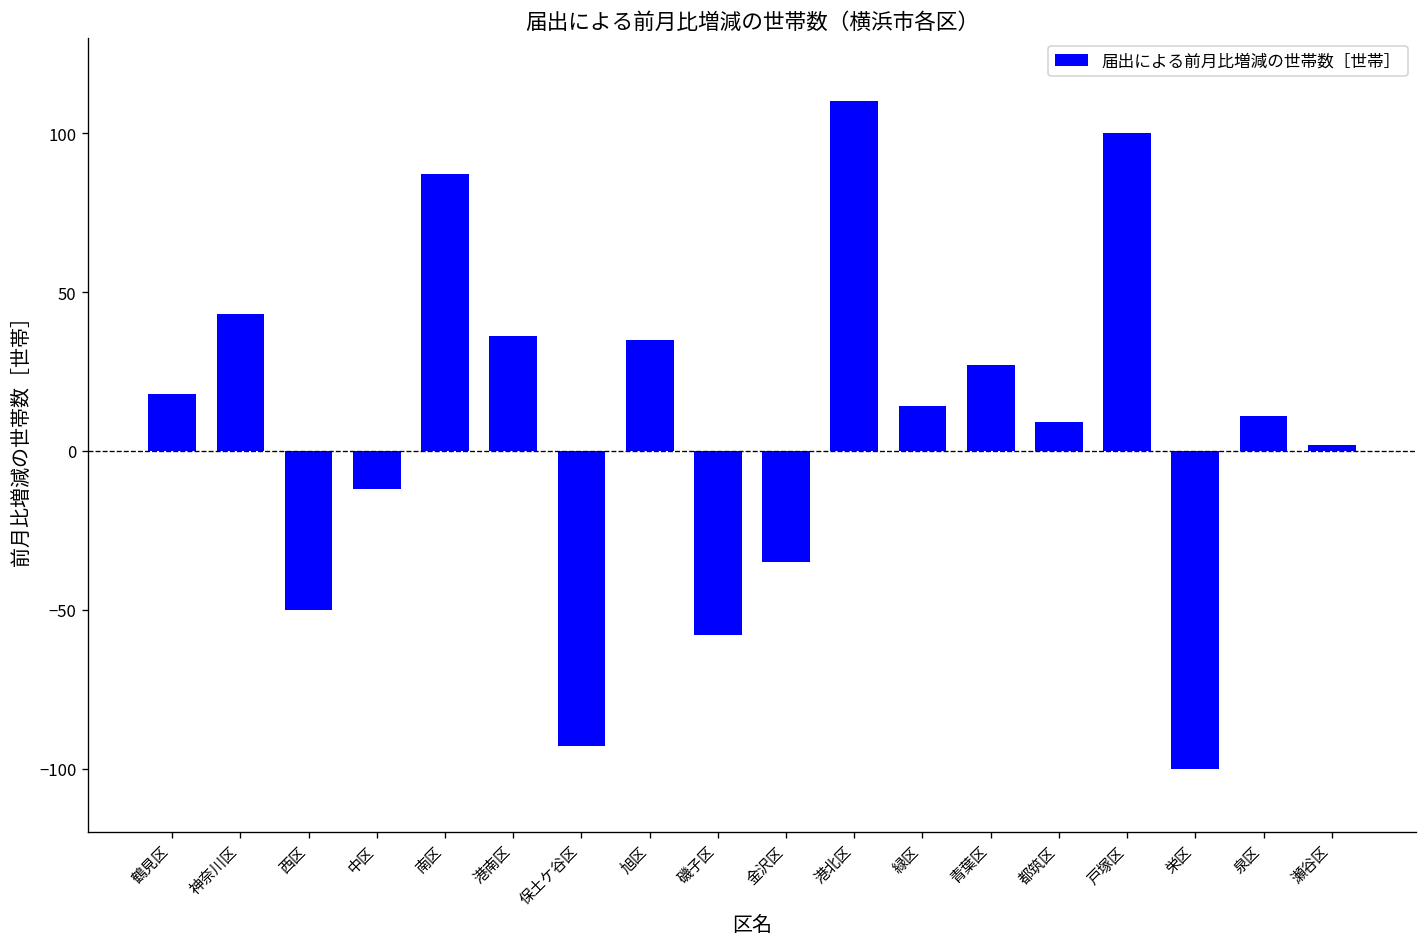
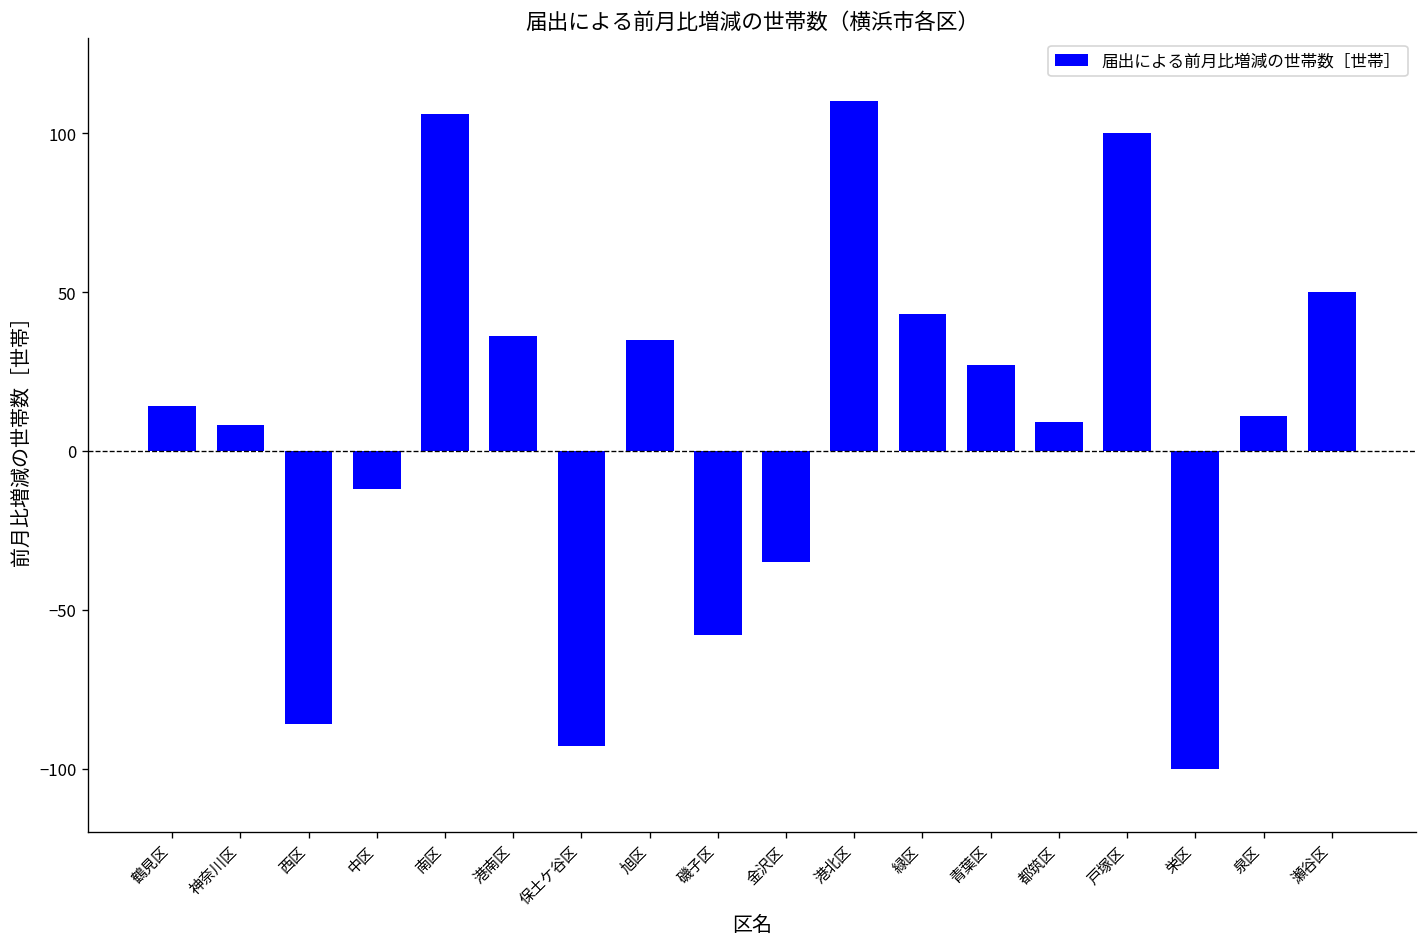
鶴見区: 18 -> 14
神奈川区: 43 -> 8
西区: -50 -> -86
南区: 87 -> 106
緑区: 14 -> 43
瀬谷区: 2 -> 50
